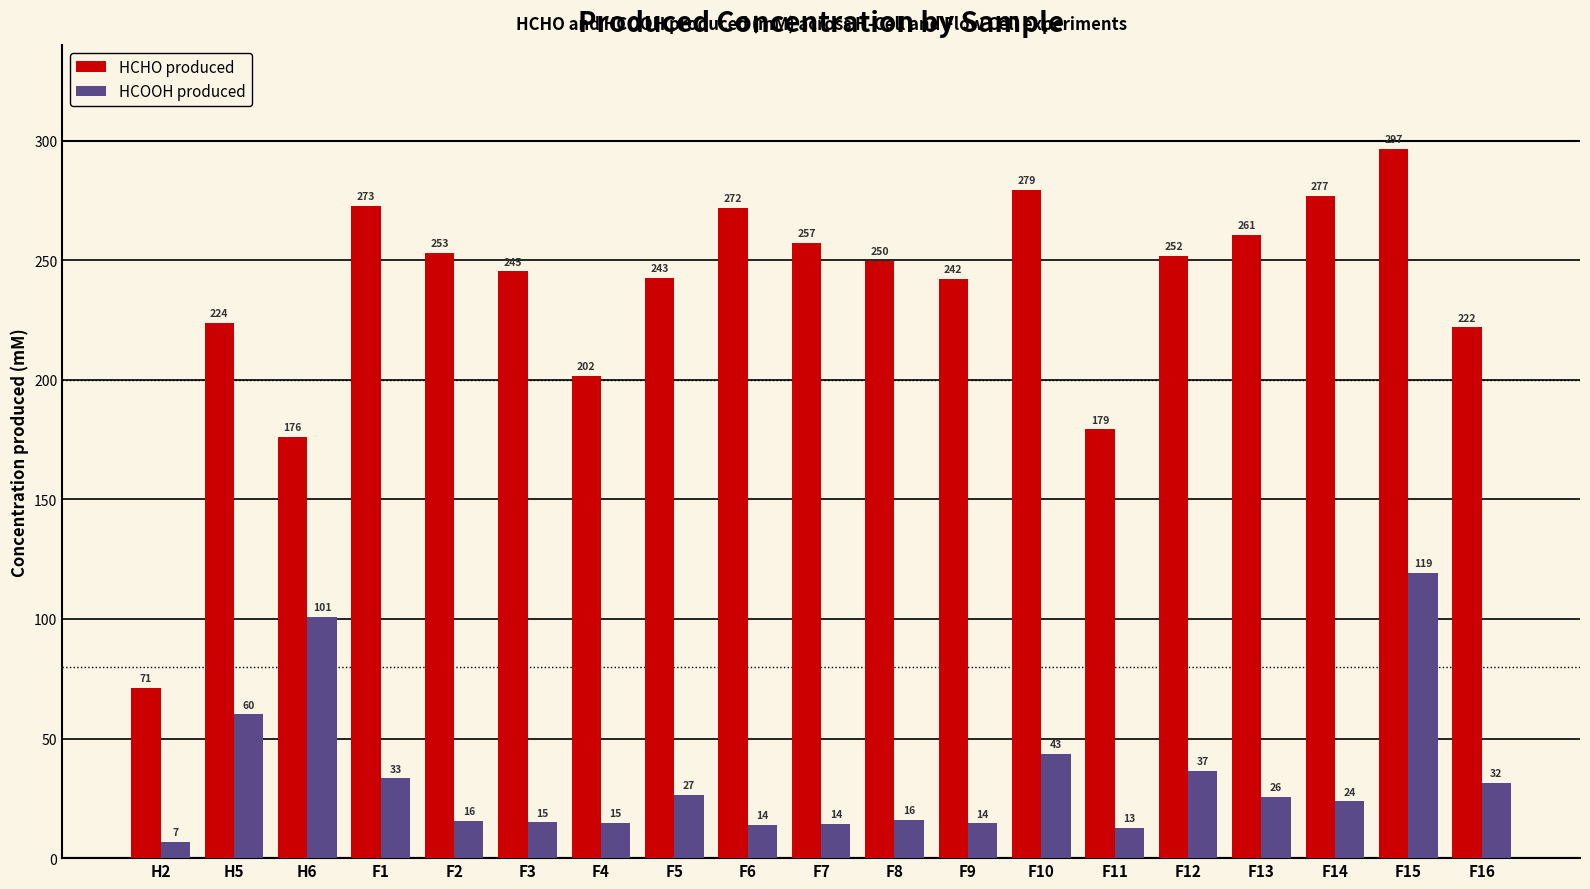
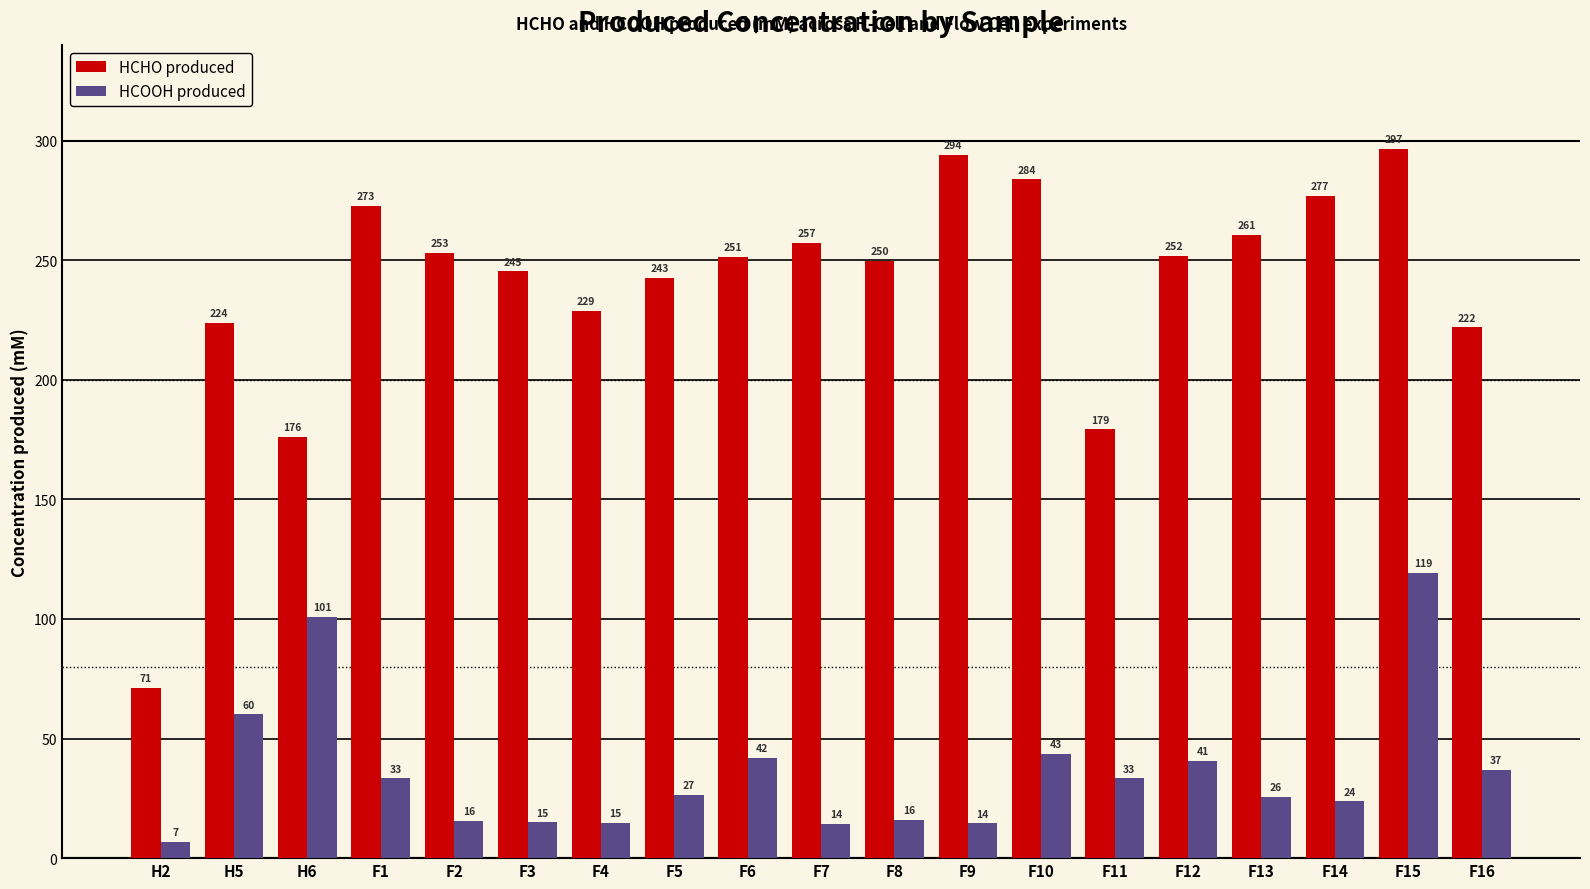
HCHO produced, F4: 202 -> 229
HCHO produced, F6: 272 -> 251
HCOOH produced, F6: 14 -> 42
HCHO produced, F9: 242 -> 294
HCHO produced, F10: 279 -> 284
HCOOH produced, F11: 13 -> 33
HCOOH produced, F12: 37 -> 41
HCOOH produced, F16: 32 -> 37
